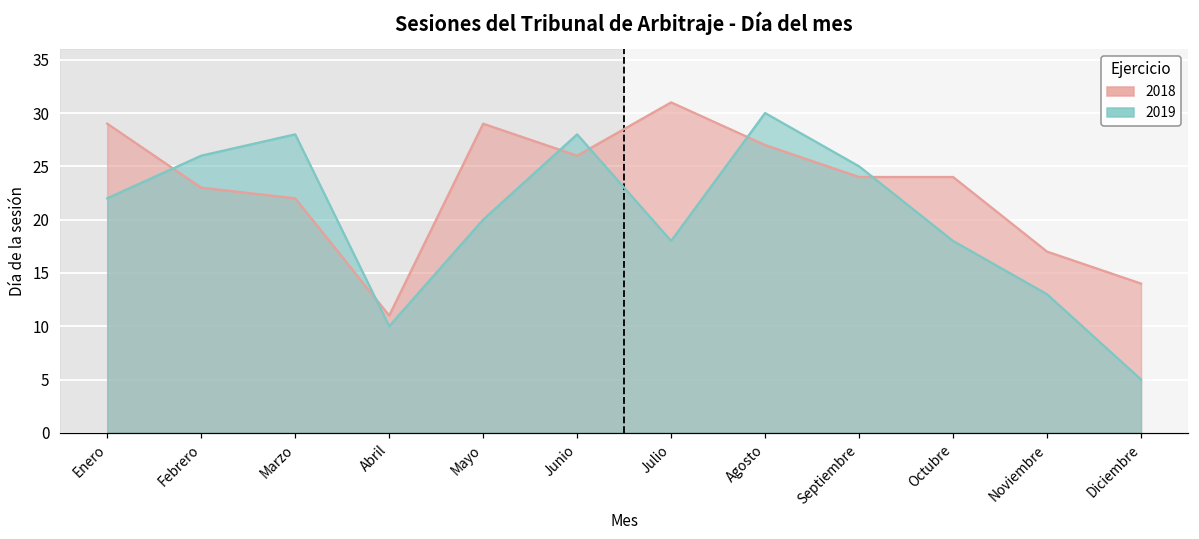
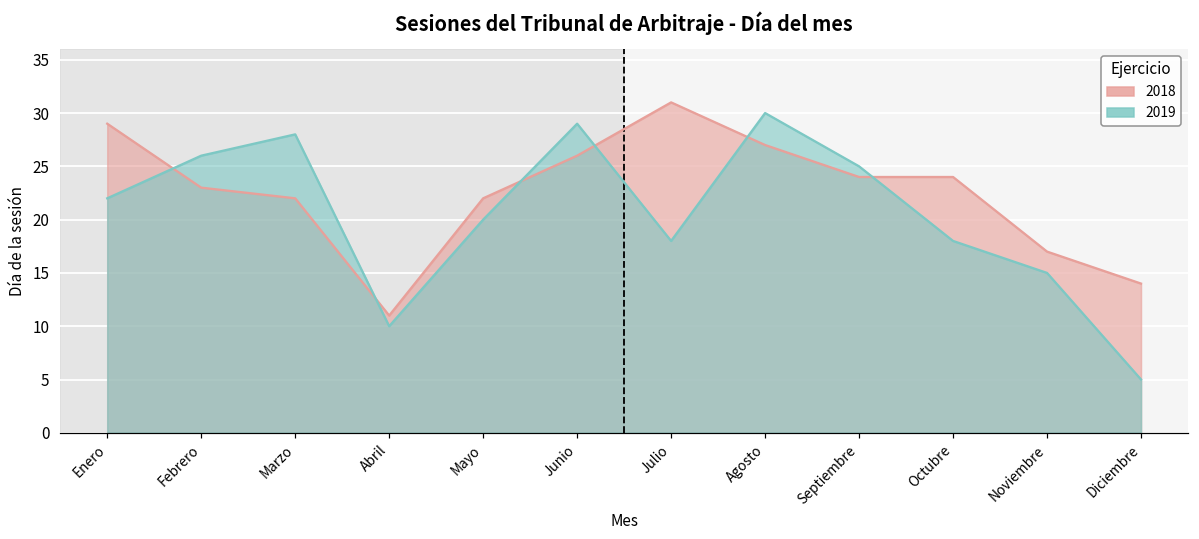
2018, Mayo: 29 -> 22
2019, Junio: 28 -> 29
2019, Noviembre: 13 -> 15
